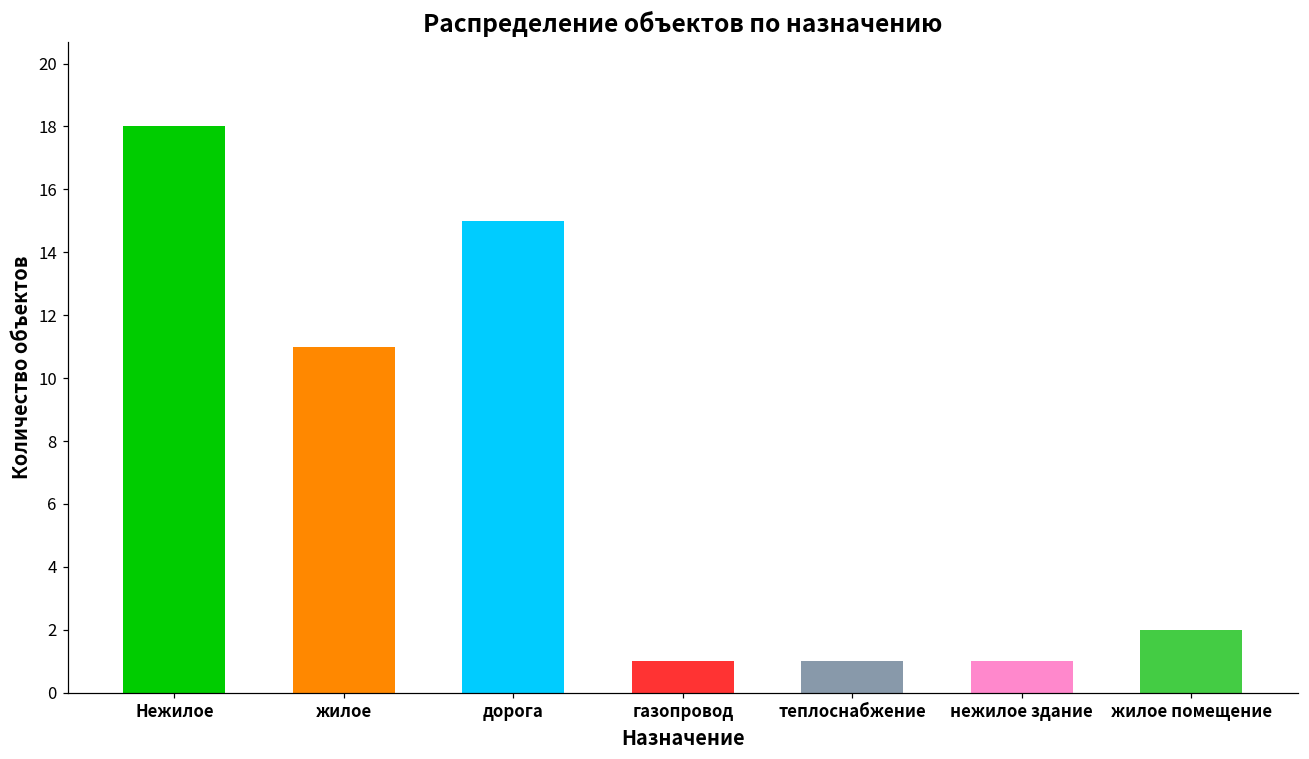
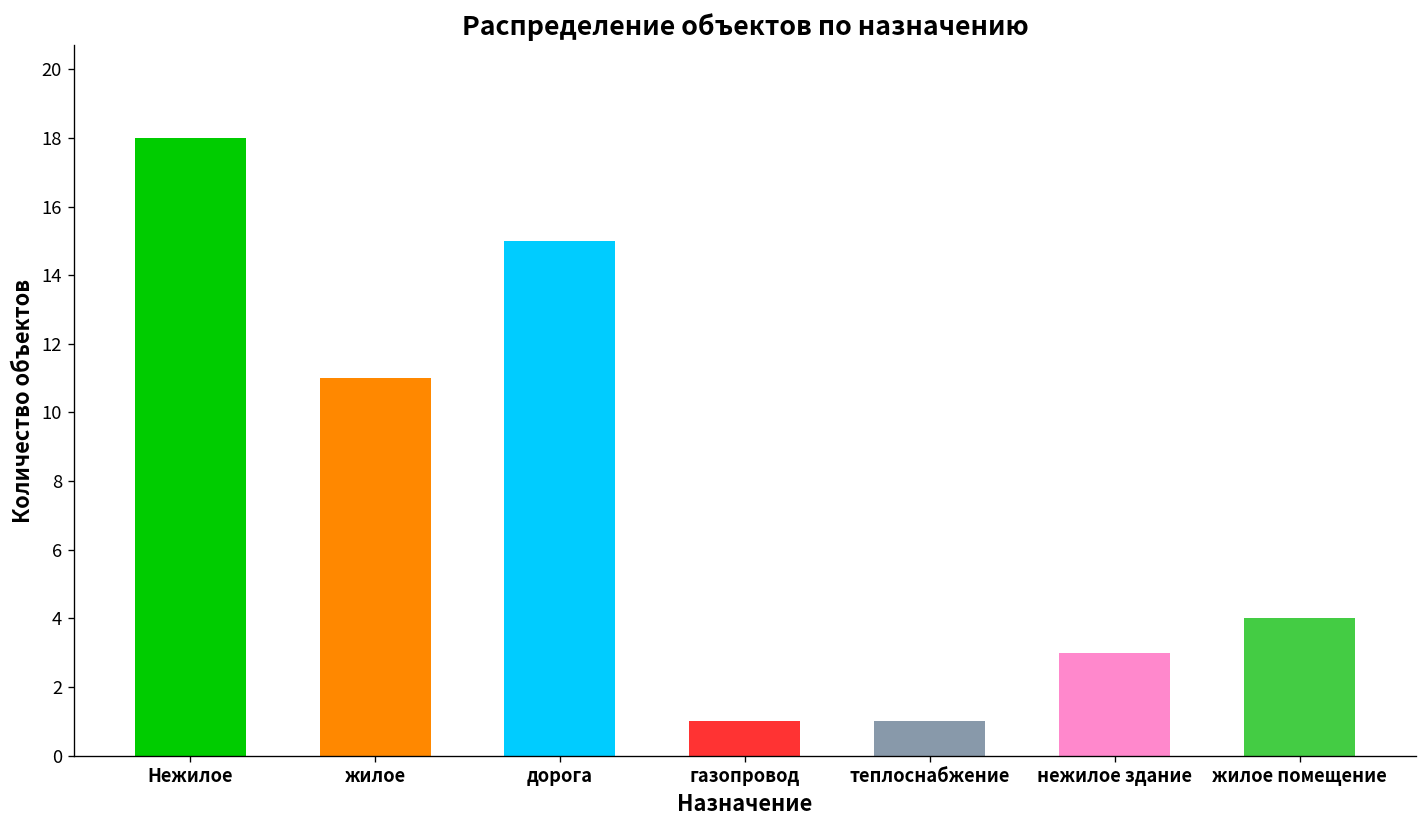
нежилое здание: 1 -> 3
жилое помещение: 2 -> 4
